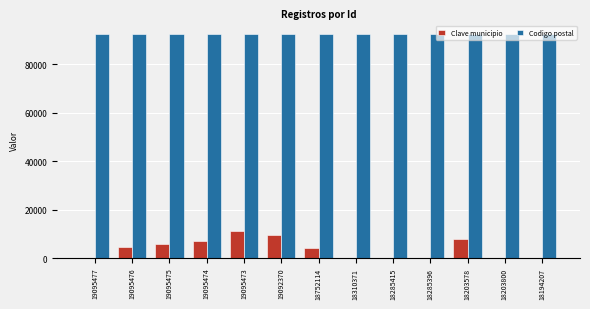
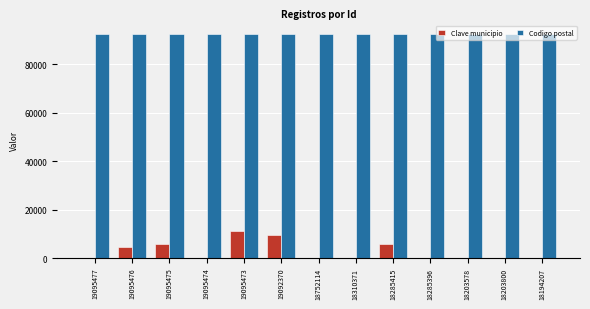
Clave municipio, 19095474: 7000 -> 0
Clave municipio, 18752114: 4000 -> 0
Clave municipio, 18285415: 0 -> 6000
Clave municipio, 18203578: 8000 -> 0
